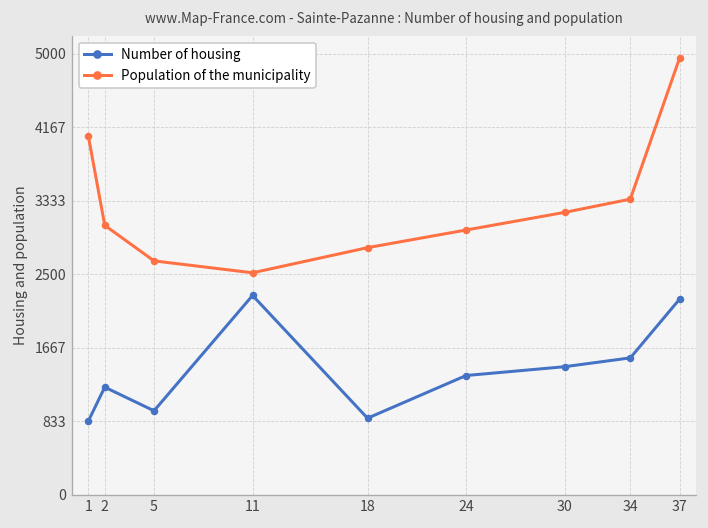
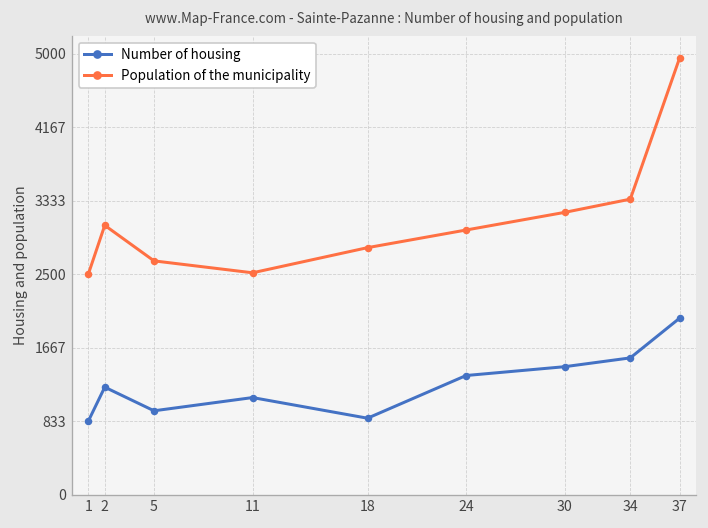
Population of the municipality, 1: 4100 -> 2500
Number of housing, 11: 2300 -> 1100
Number of housing, 37: 2200 -> 2000
